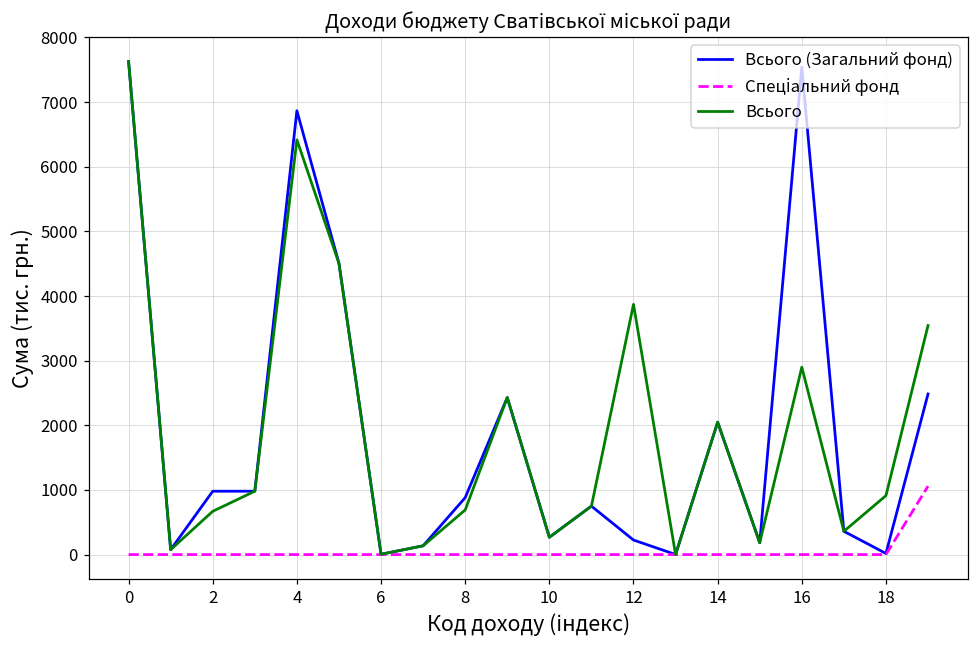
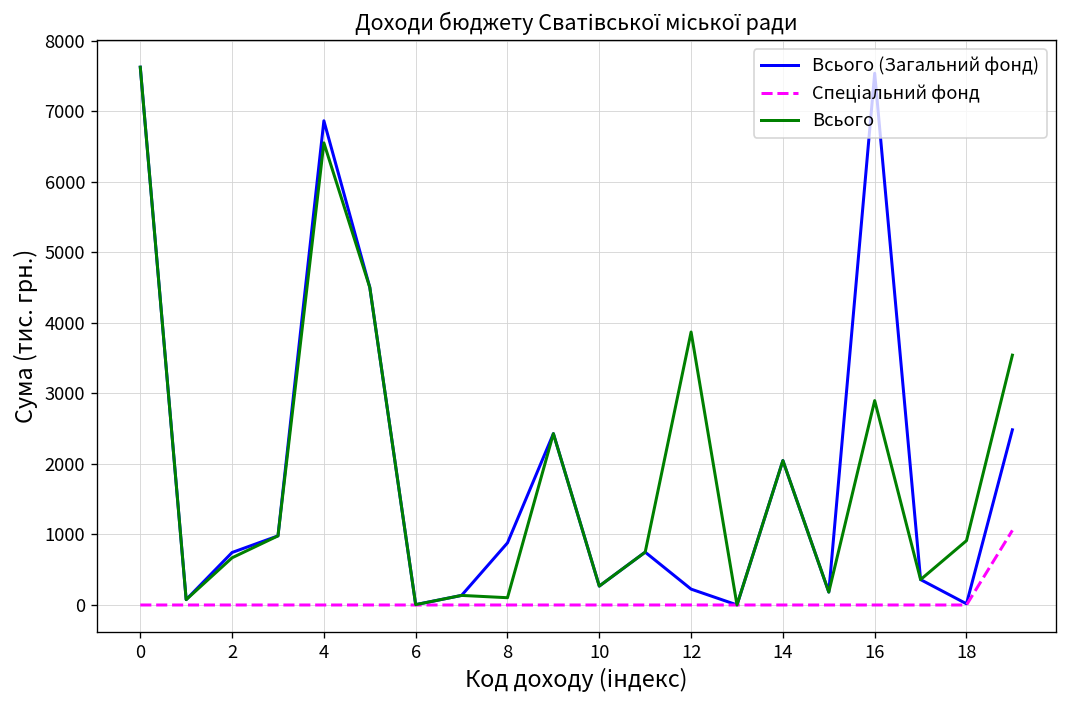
Всього (Загальний фонд), 2: 1000 -> 700
Всього, 4: 6400 -> 6600
Всього, 8: 700 -> 100
